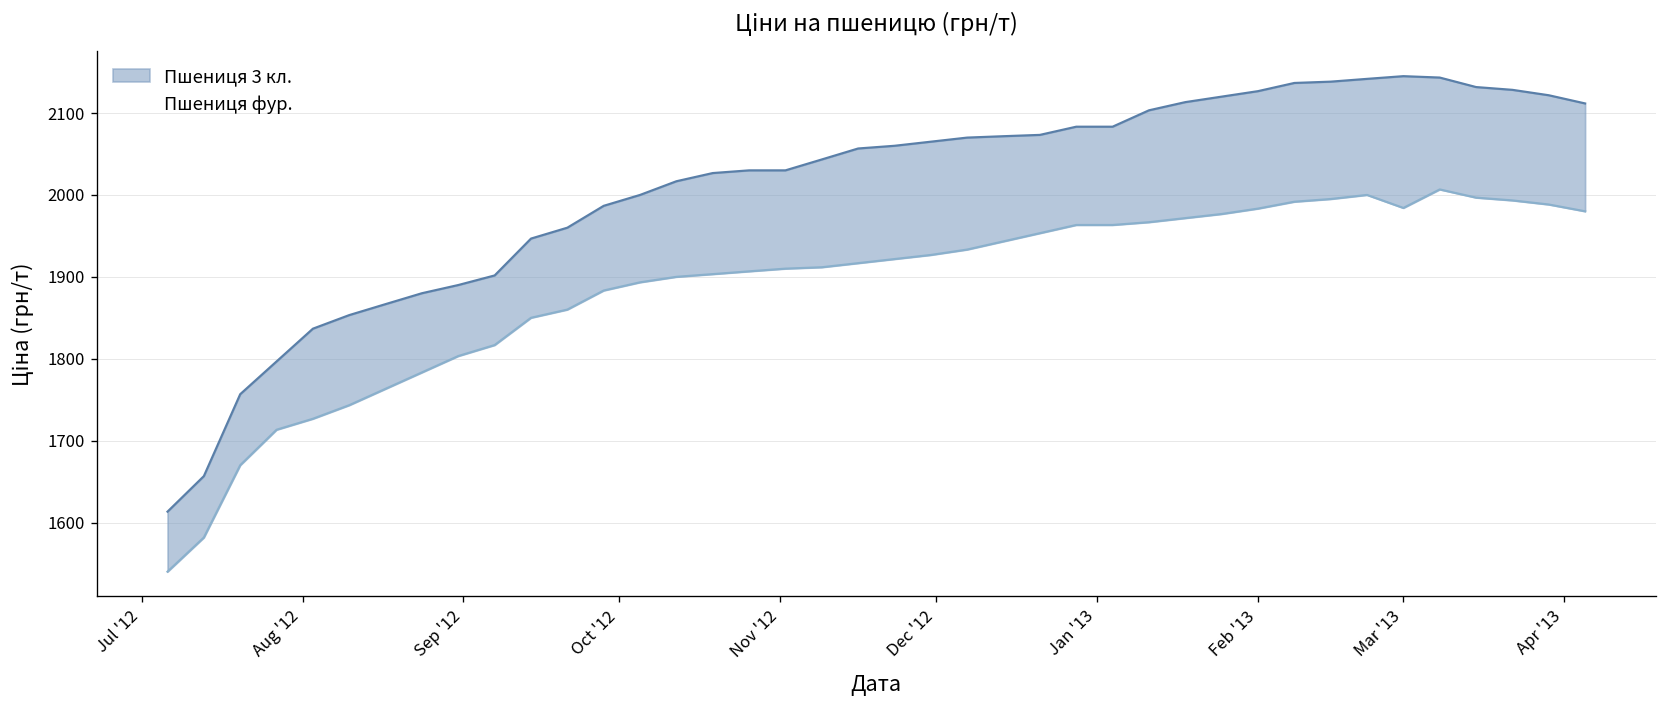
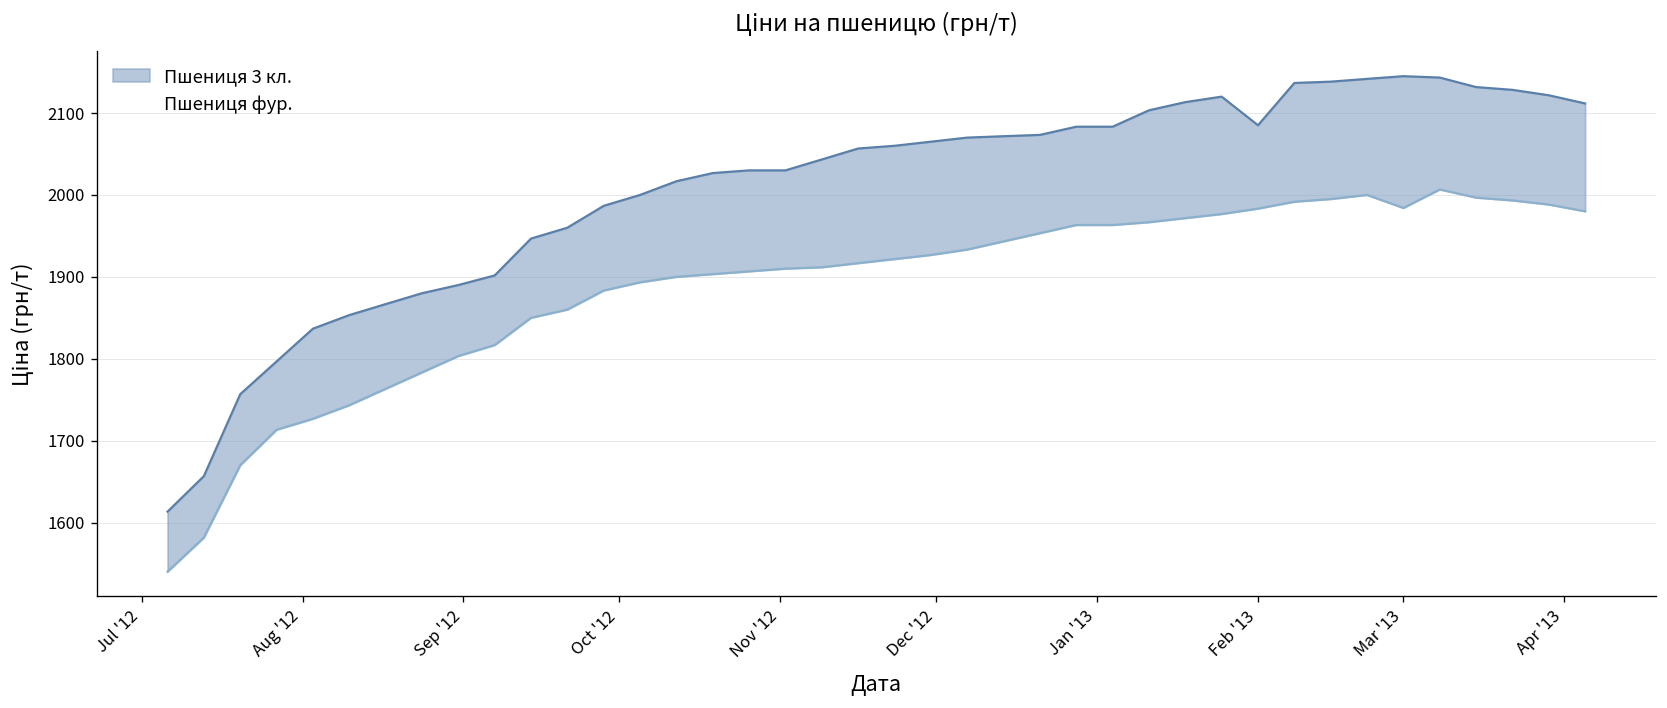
Пшениця 3 кл., Feb '13: 2130 -> 2090
